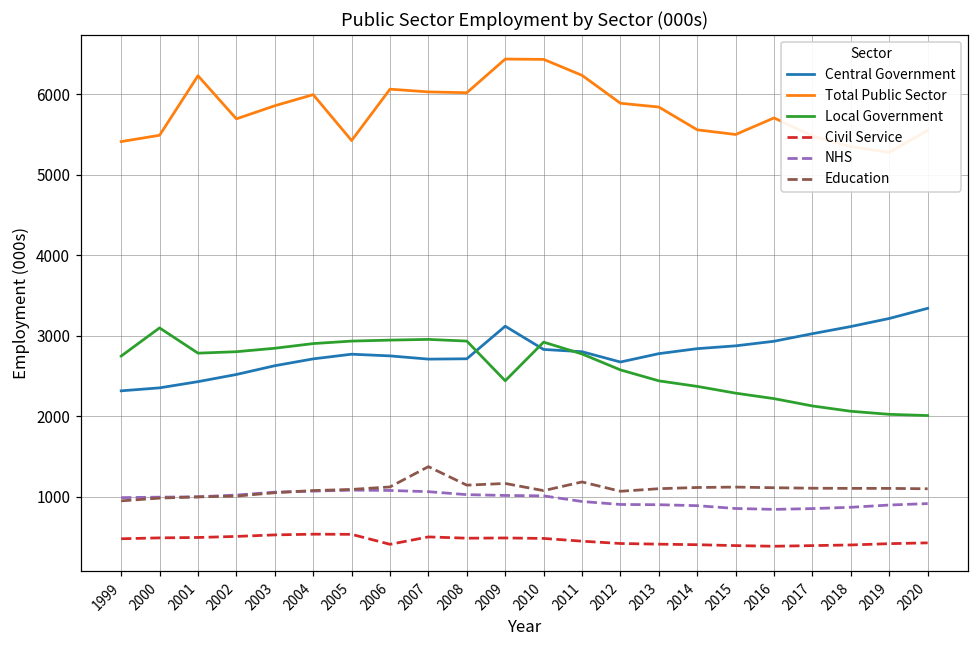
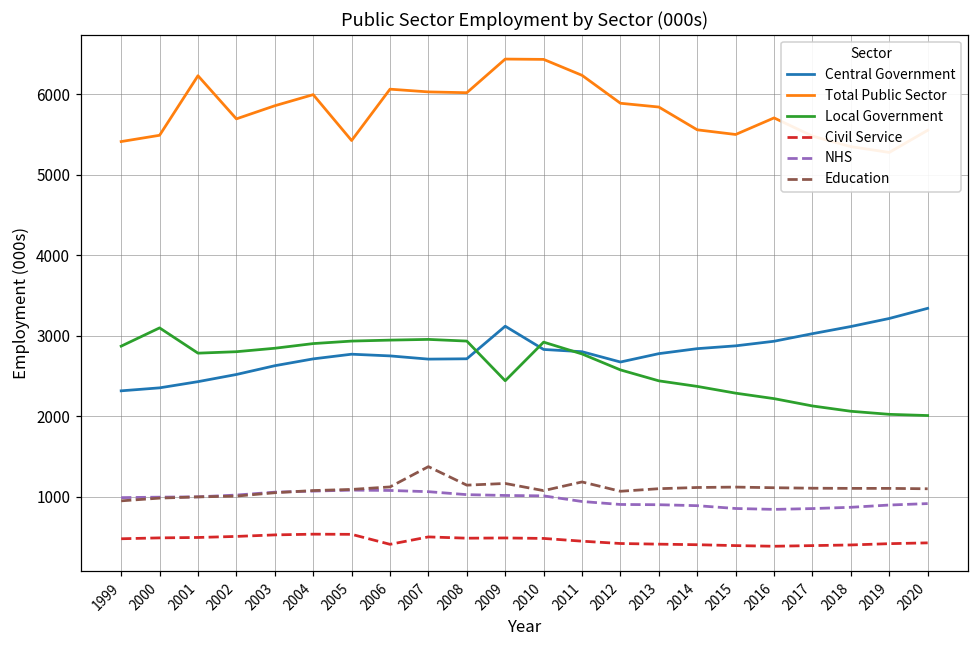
Local Government, 1999: 2700 -> 2900
